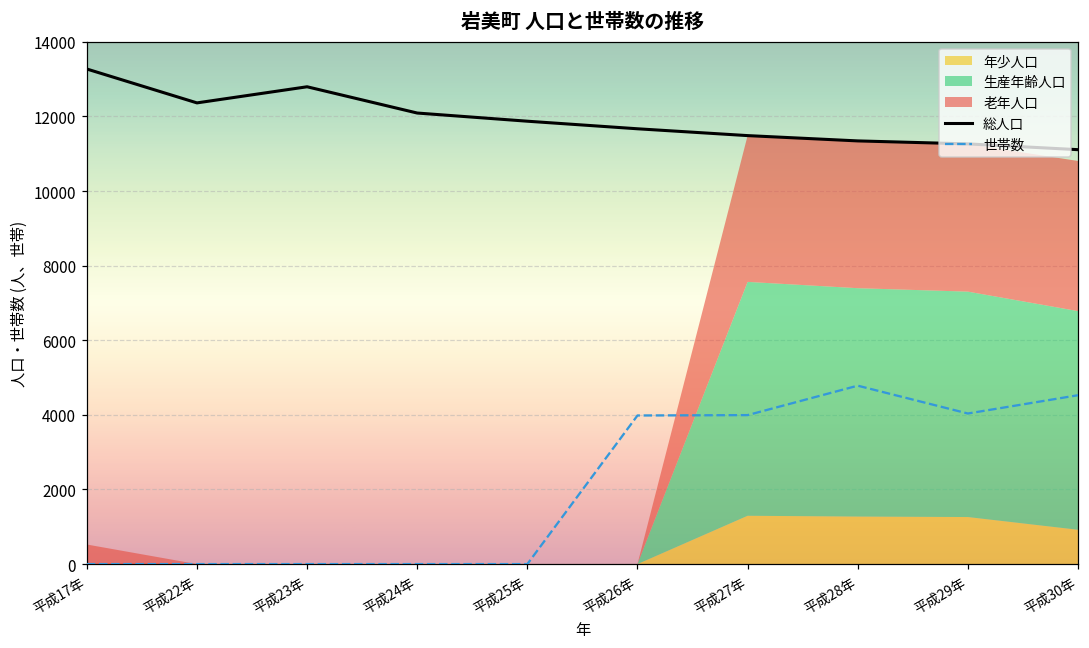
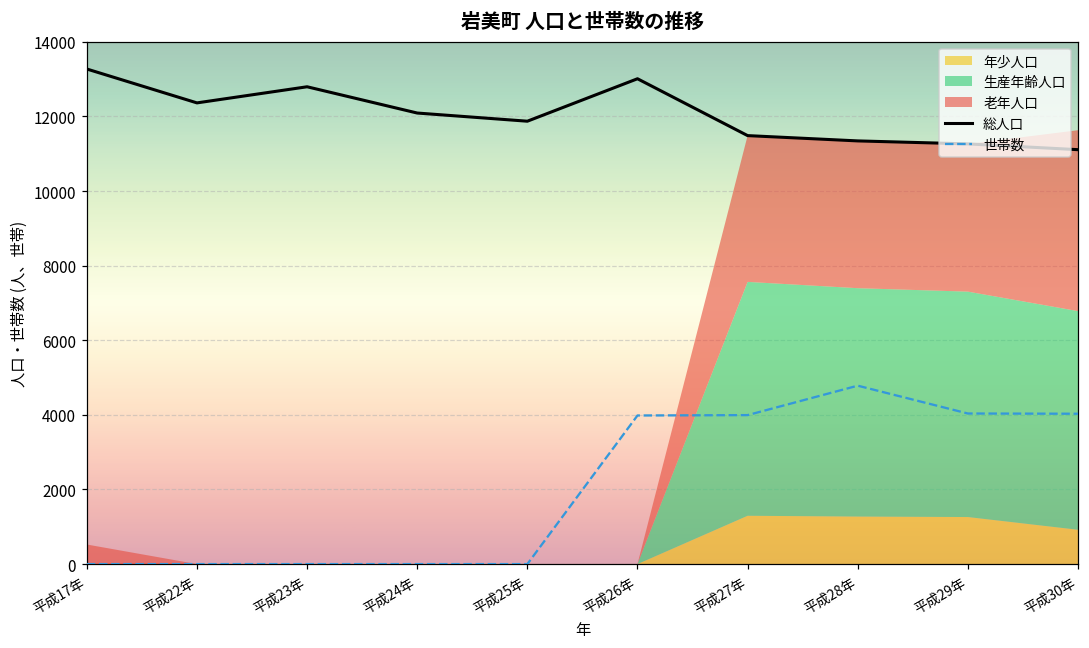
総人口, 平成26年: 11700 -> 13000
世帯数, 平成30年: 4500 -> 4000
老年人口, 平成30年: 4000 -> 4800
